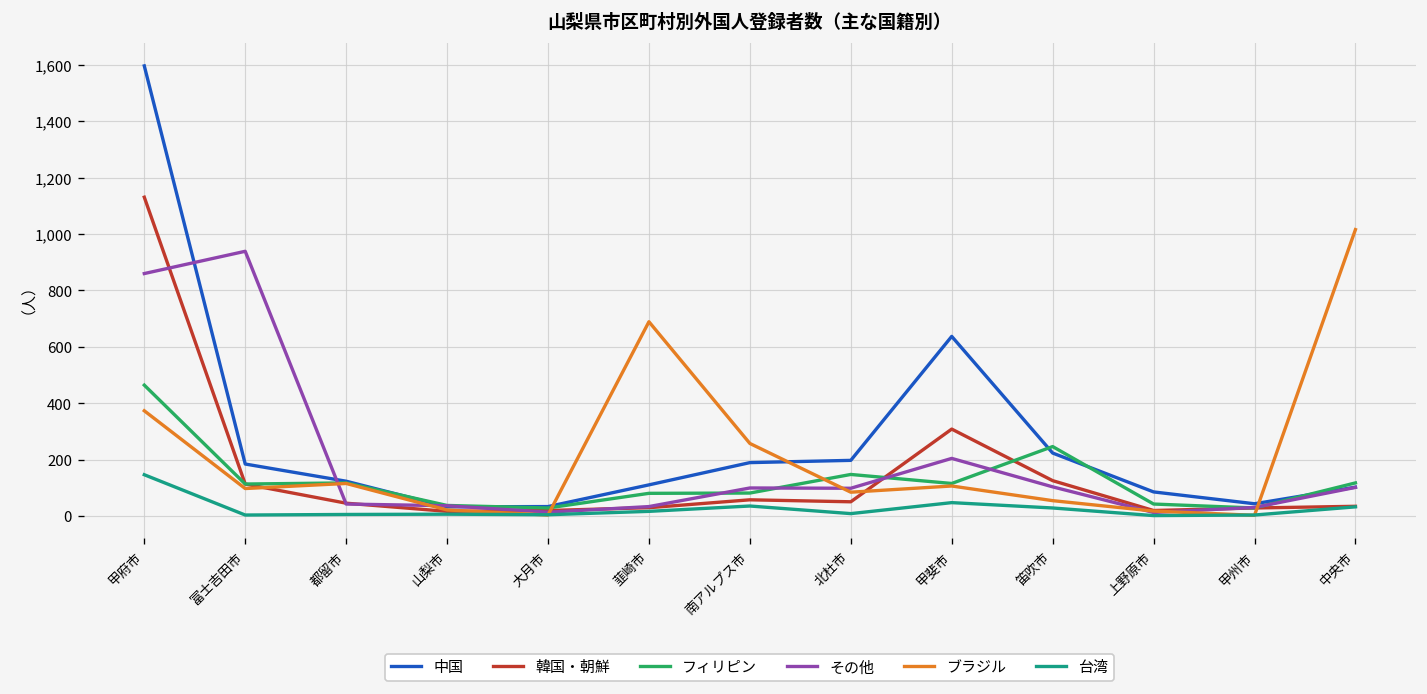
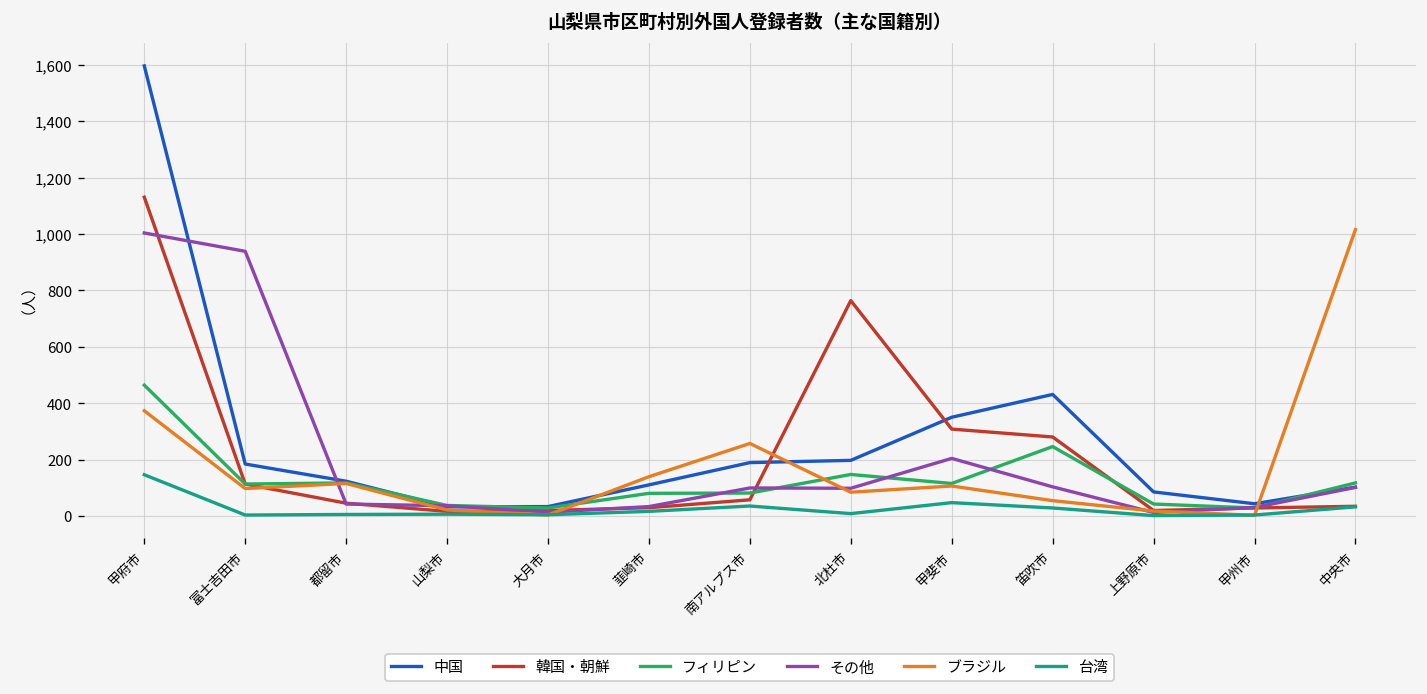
その他, 甲府市: 860 -> 1,000
ブラジル, 韮崎市: 690 -> 140
韓国・朝鮮, 北杜市: 50 -> 760
中国, 甲斐市: 640 -> 350
中国, 笛吹市: 220 -> 430
韓国・朝鮮, 笛吹市: 130 -> 280
